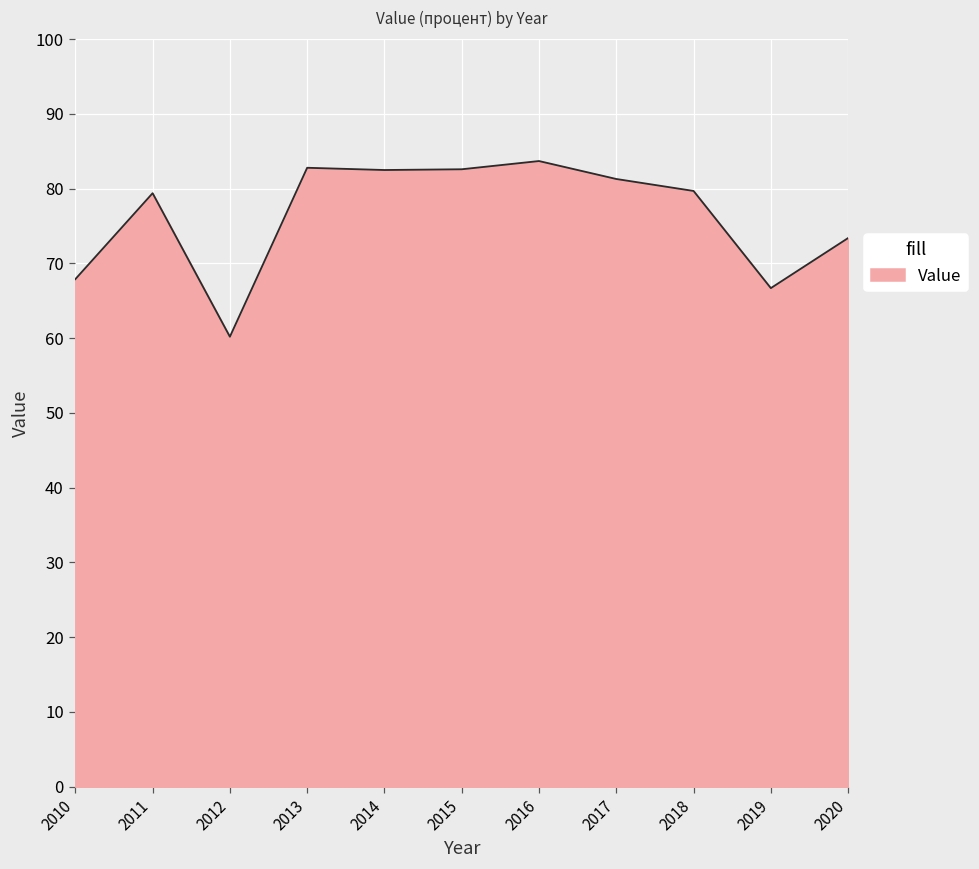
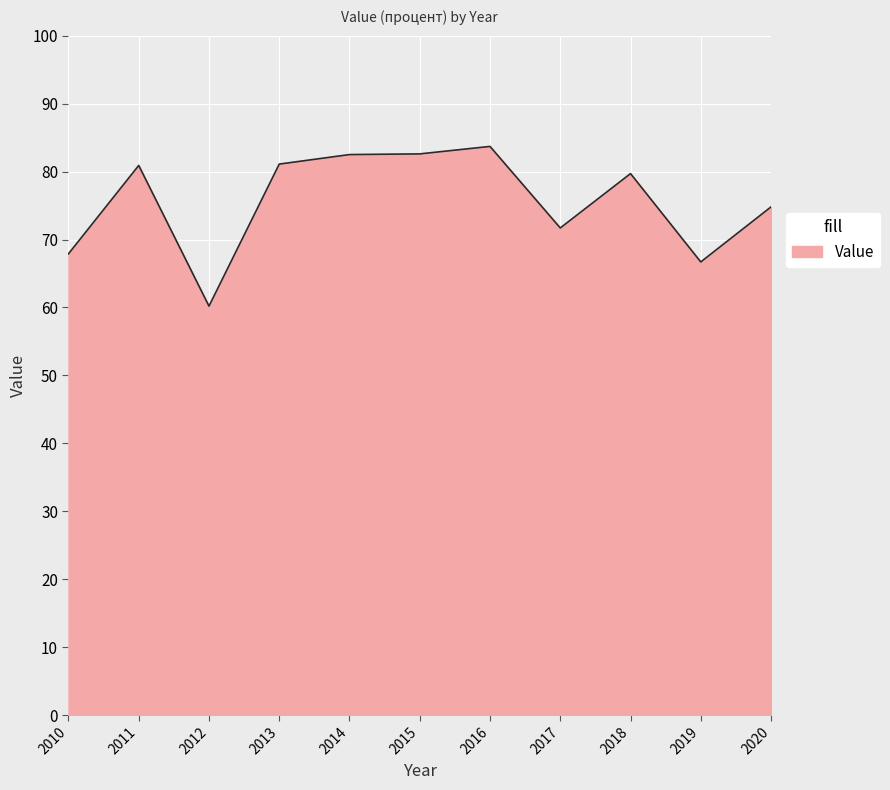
2011: 79 -> 81
2013: 83 -> 81
2017: 81 -> 72
2020: 73 -> 75
